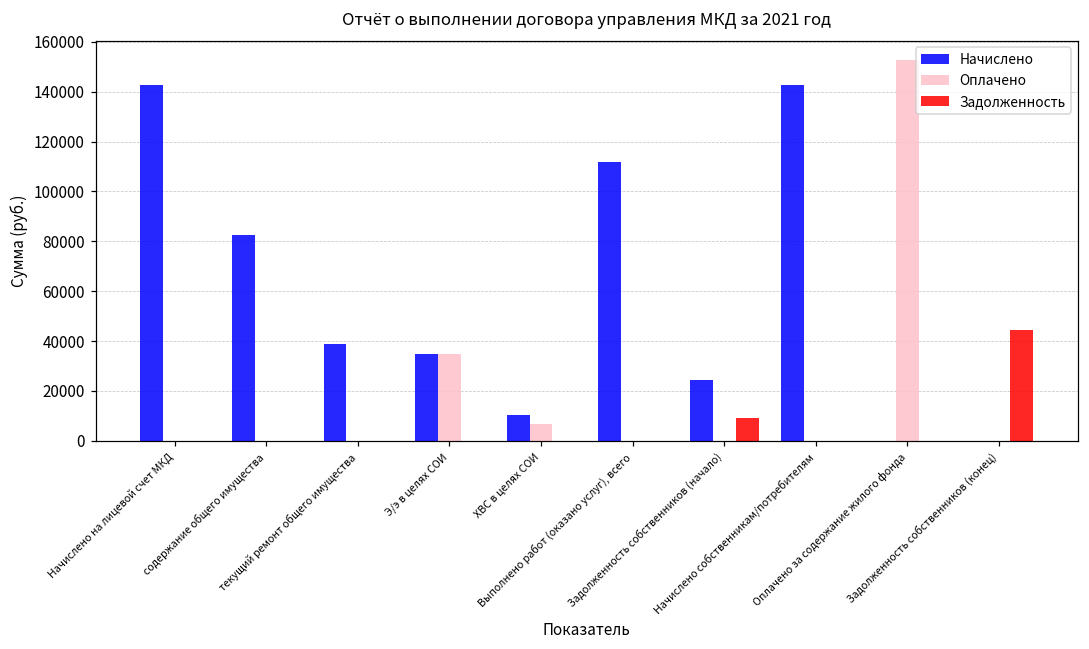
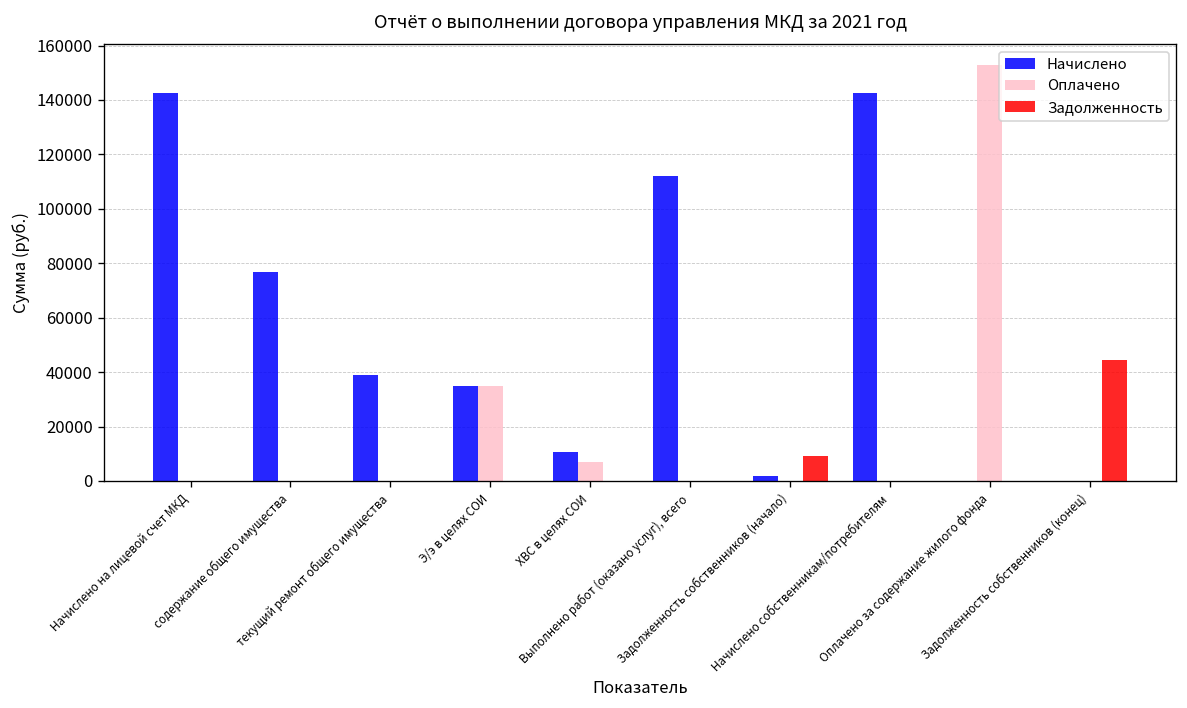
Начислено, содержание общего имущества: 83000 -> 77000
Начислено, Задолженность собственников (начало): 24000 -> 2000
